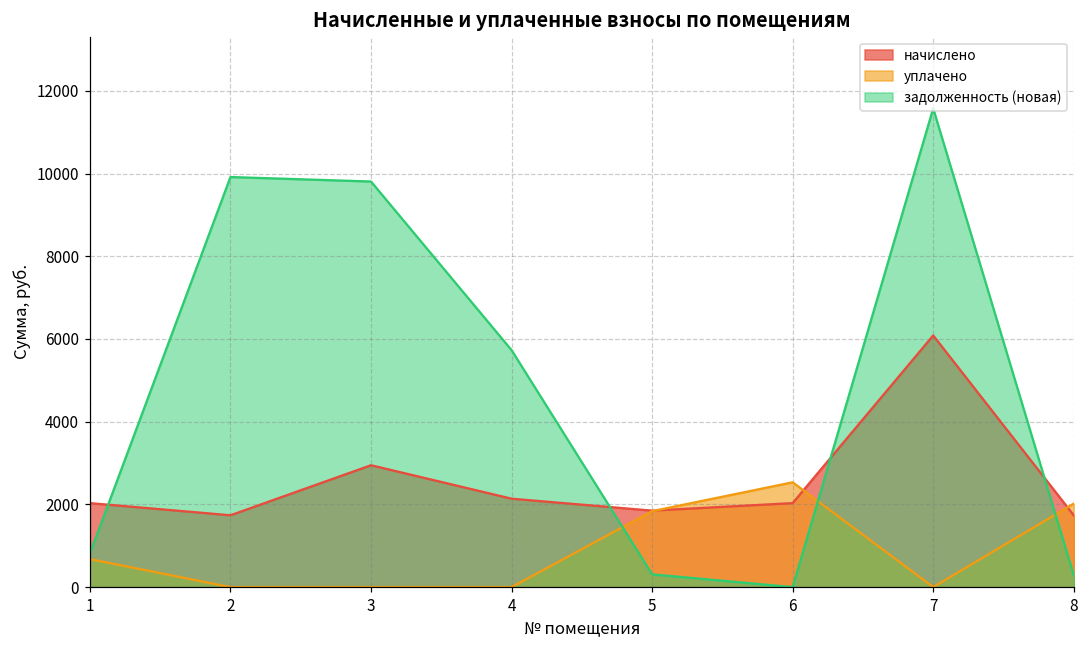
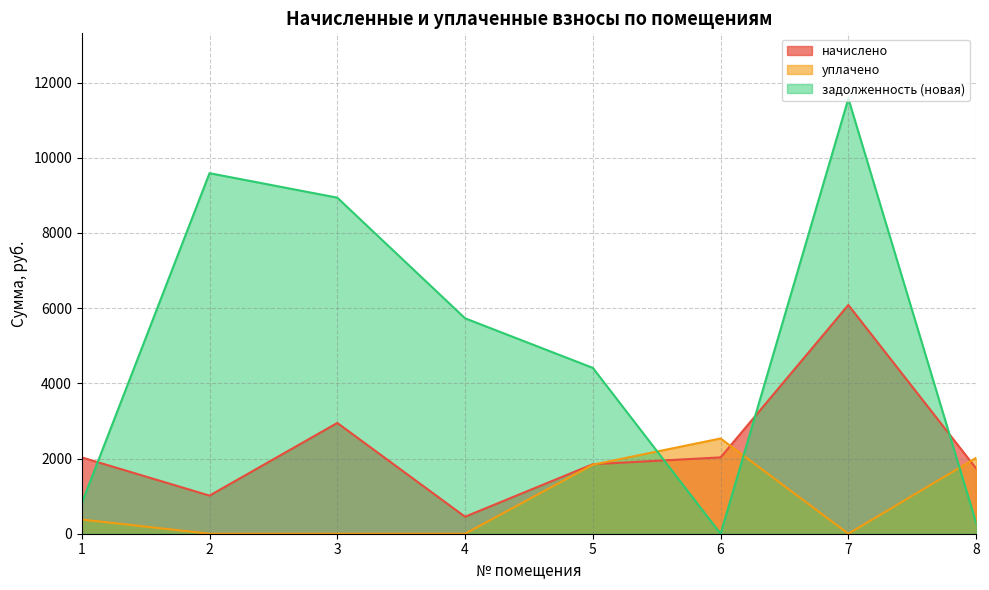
уплачено, 1: 700 -> 400
начислено, 2: 1700 -> 1000
задолженность (новая), 2: 9900 -> 9600
задолженность (новая), 3: 9800 -> 8900
начислено, 4: 2100 -> 500
задолженность (новая), 5: 300 -> 4400
